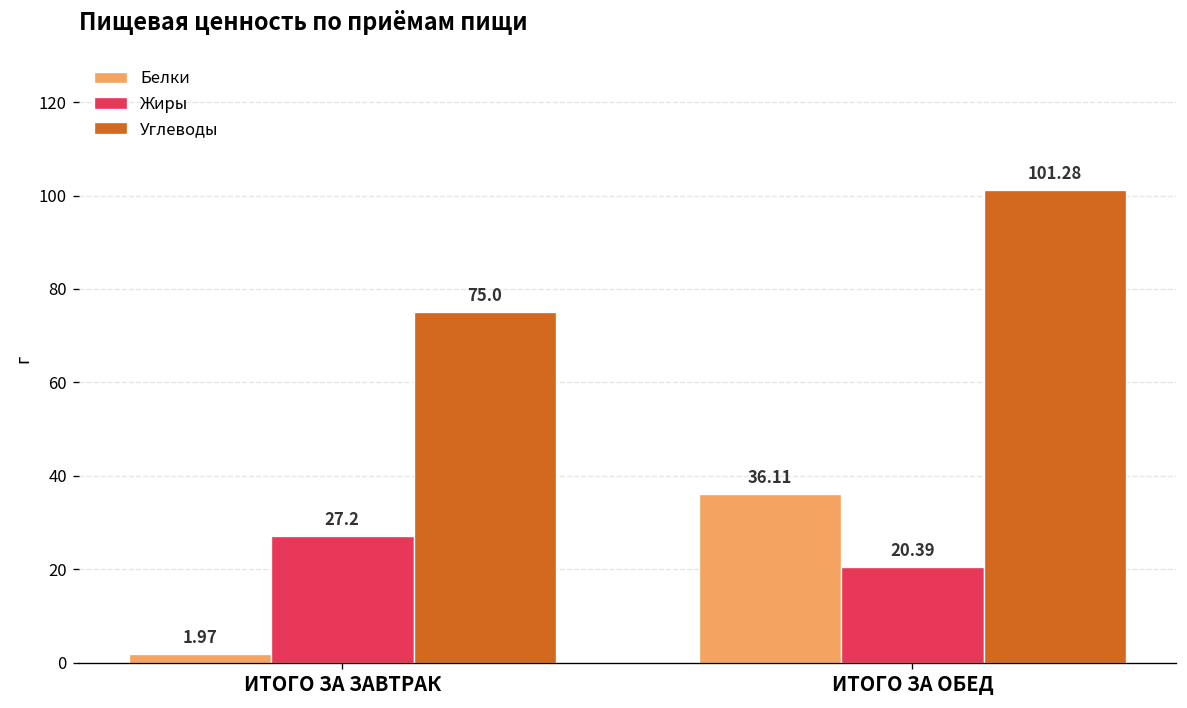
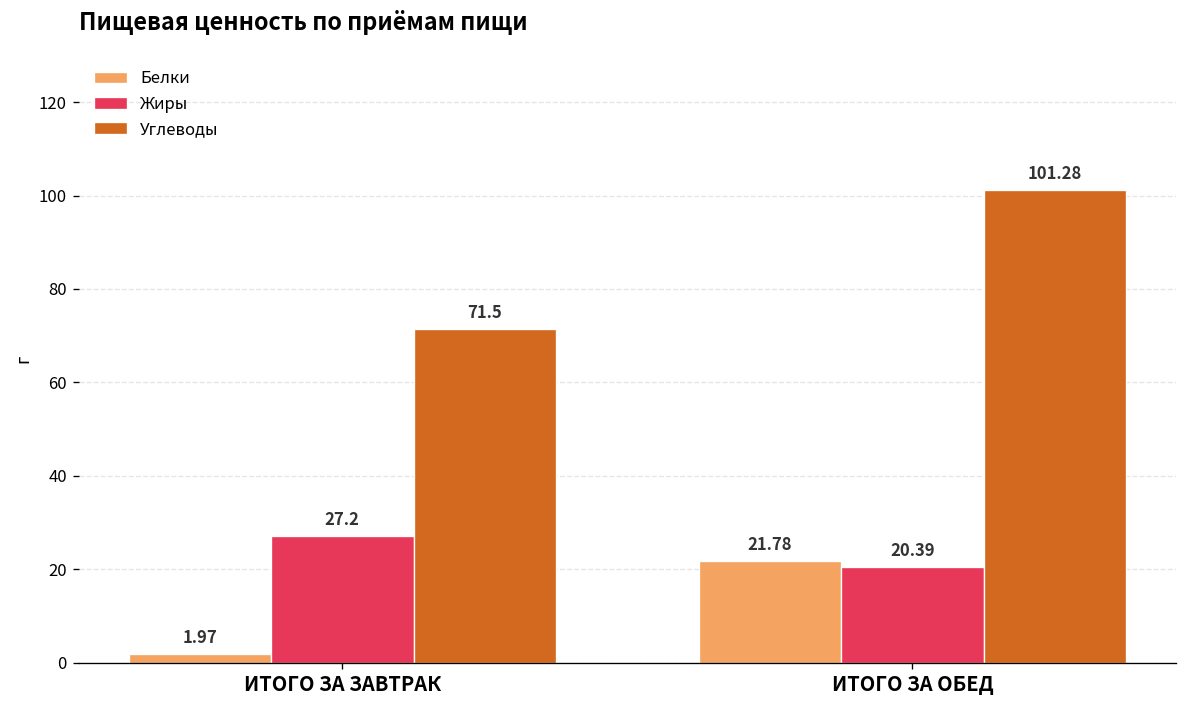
Углеводы, ИТОГО ЗА ЗАВТРАК: 75.0 -> 71.5
Белки, ИТОГО ЗА ОБЕД: 36.11 -> 21.78
